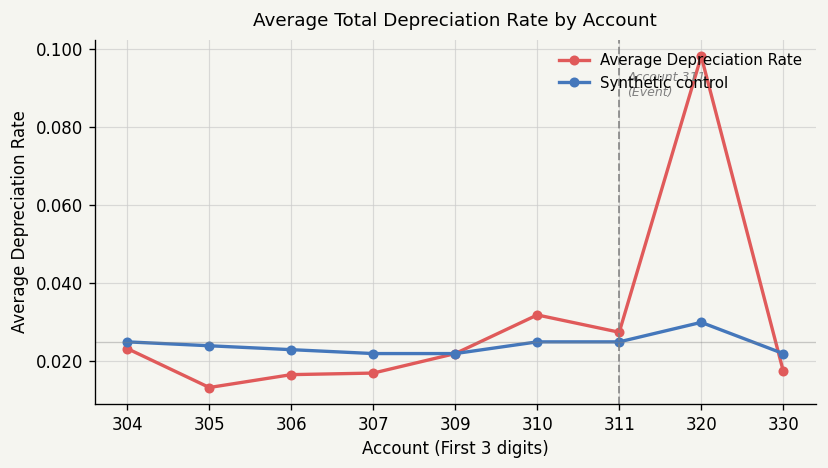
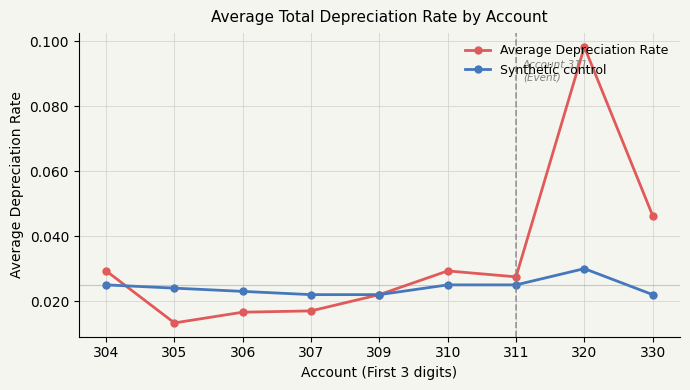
Average Depreciation Rate, 304: 0.023 -> 0.029
Average Depreciation Rate, 310: 0.032 -> 0.029
Average Depreciation Rate, 330: 0.018 -> 0.046
